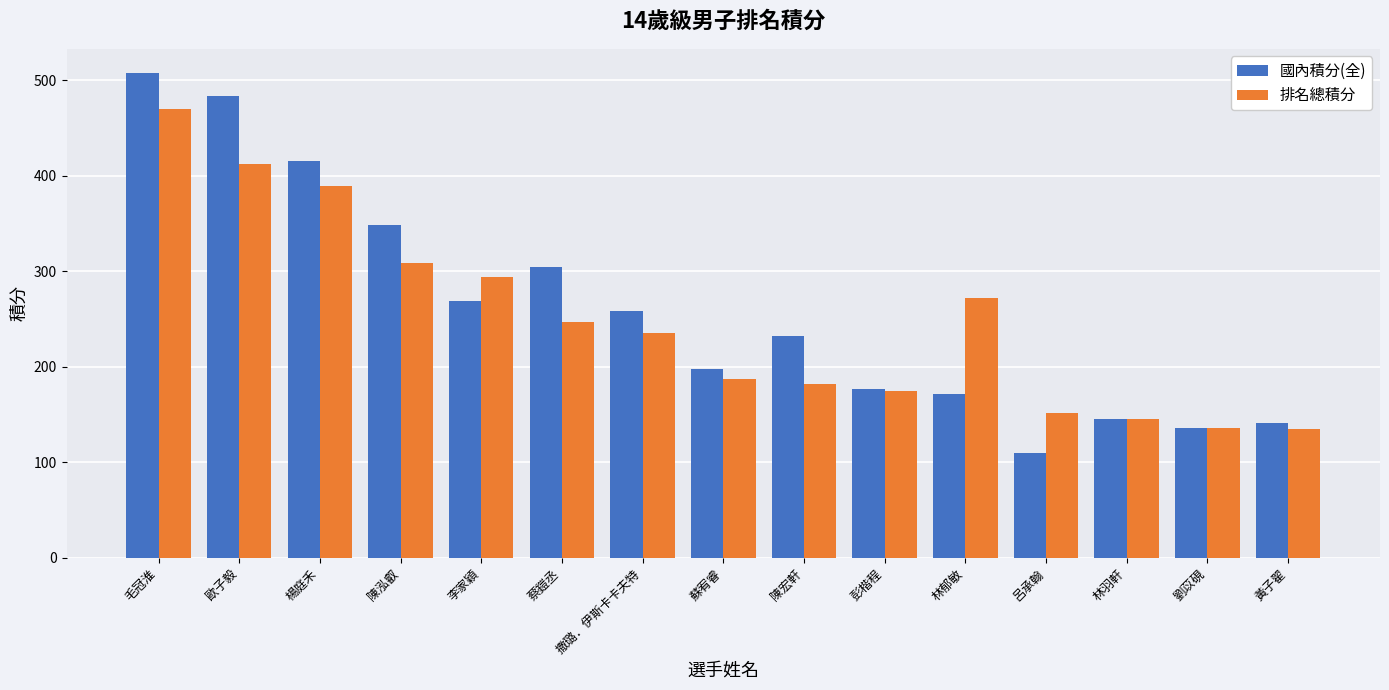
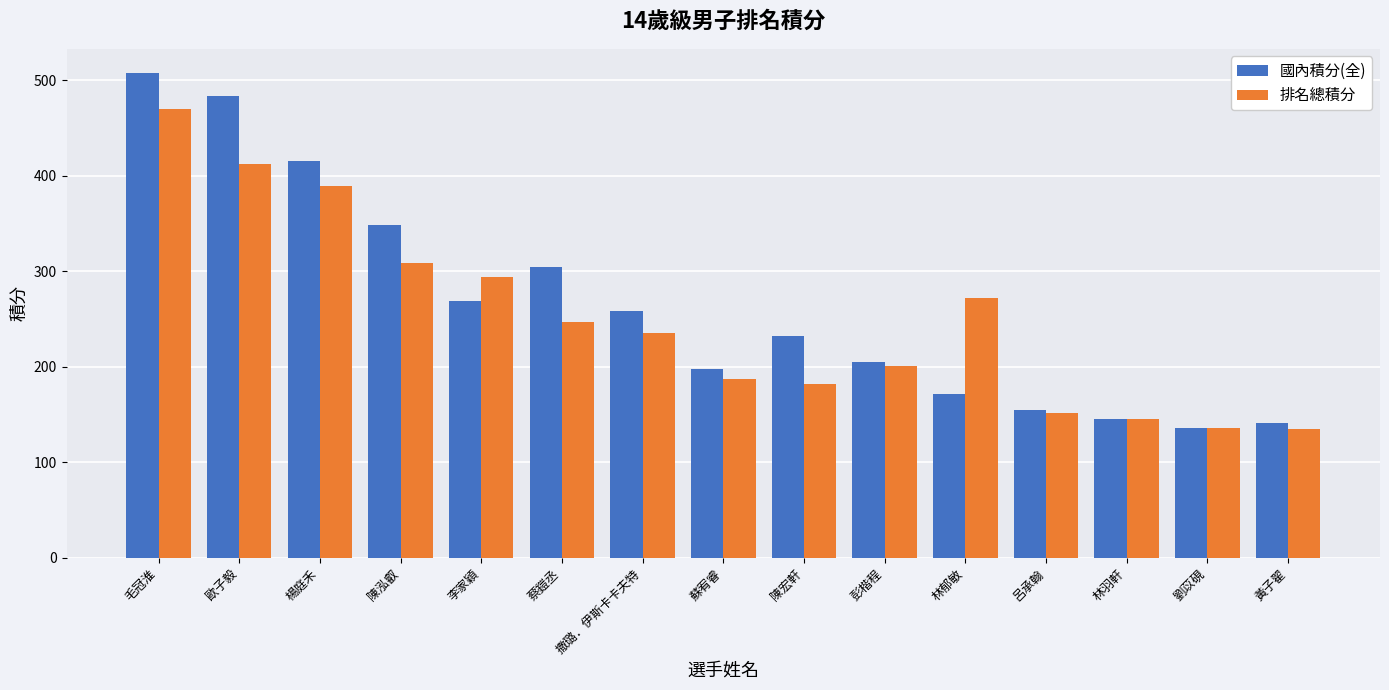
國內積分(全), 彭楷程: 180 -> 200
排名總積分, 彭楷程: 170 -> 200
國內積分(全), 呂承翰: 110 -> 150
